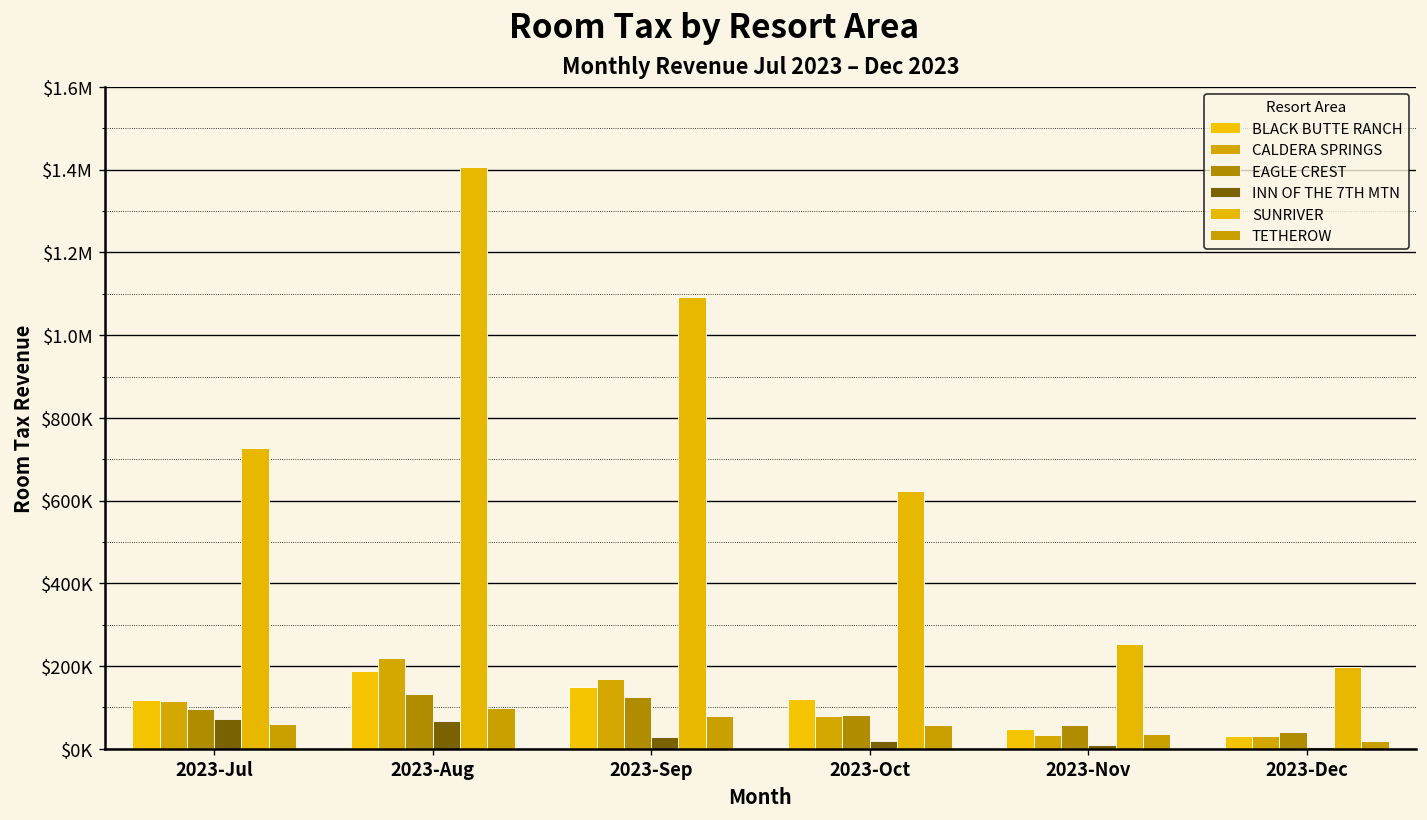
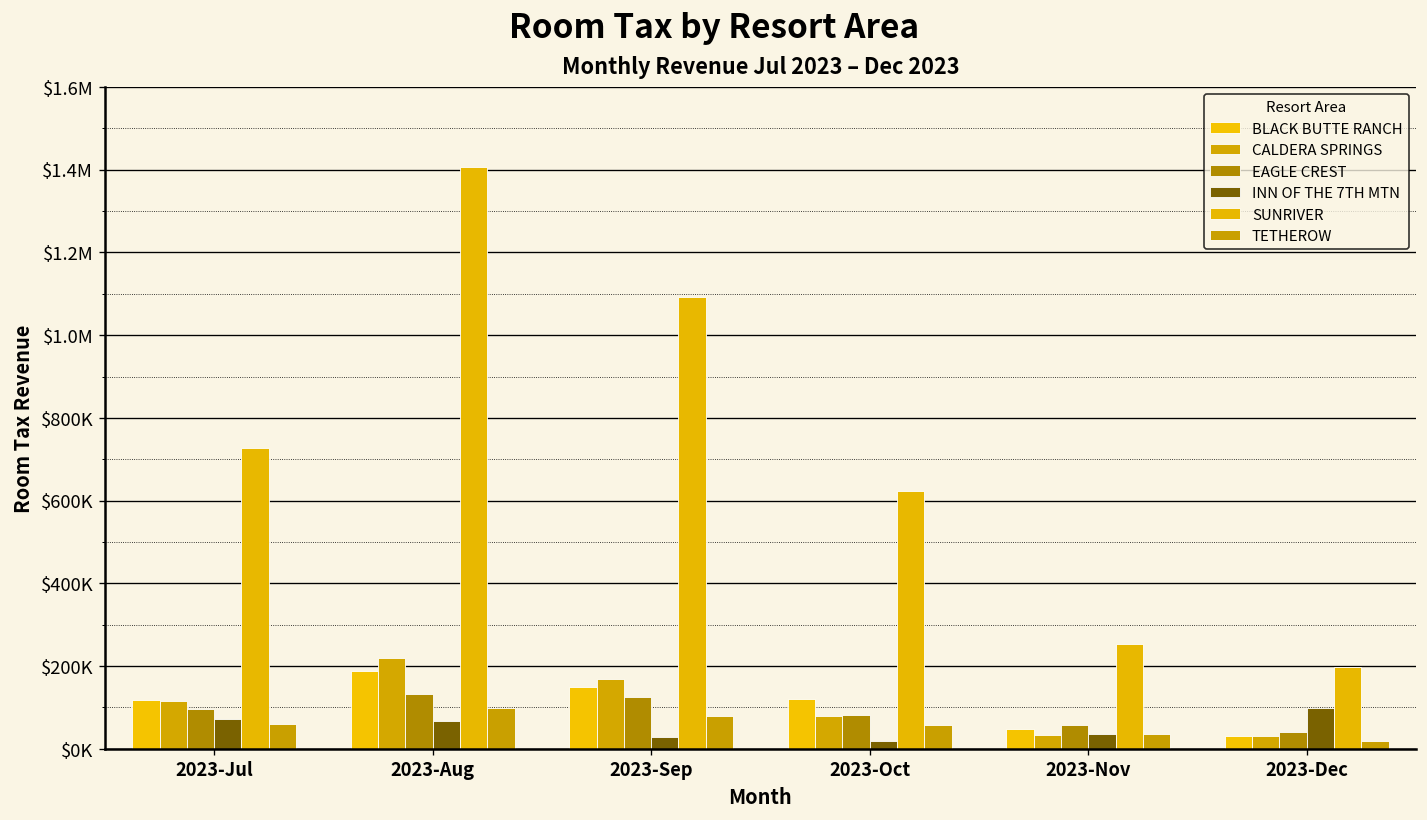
INN OF THE 7TH MTN, 2023-Nov: $10000 -> $40000
INN OF THE 7TH MTN, 2023-Dec: $10000 -> $100000
